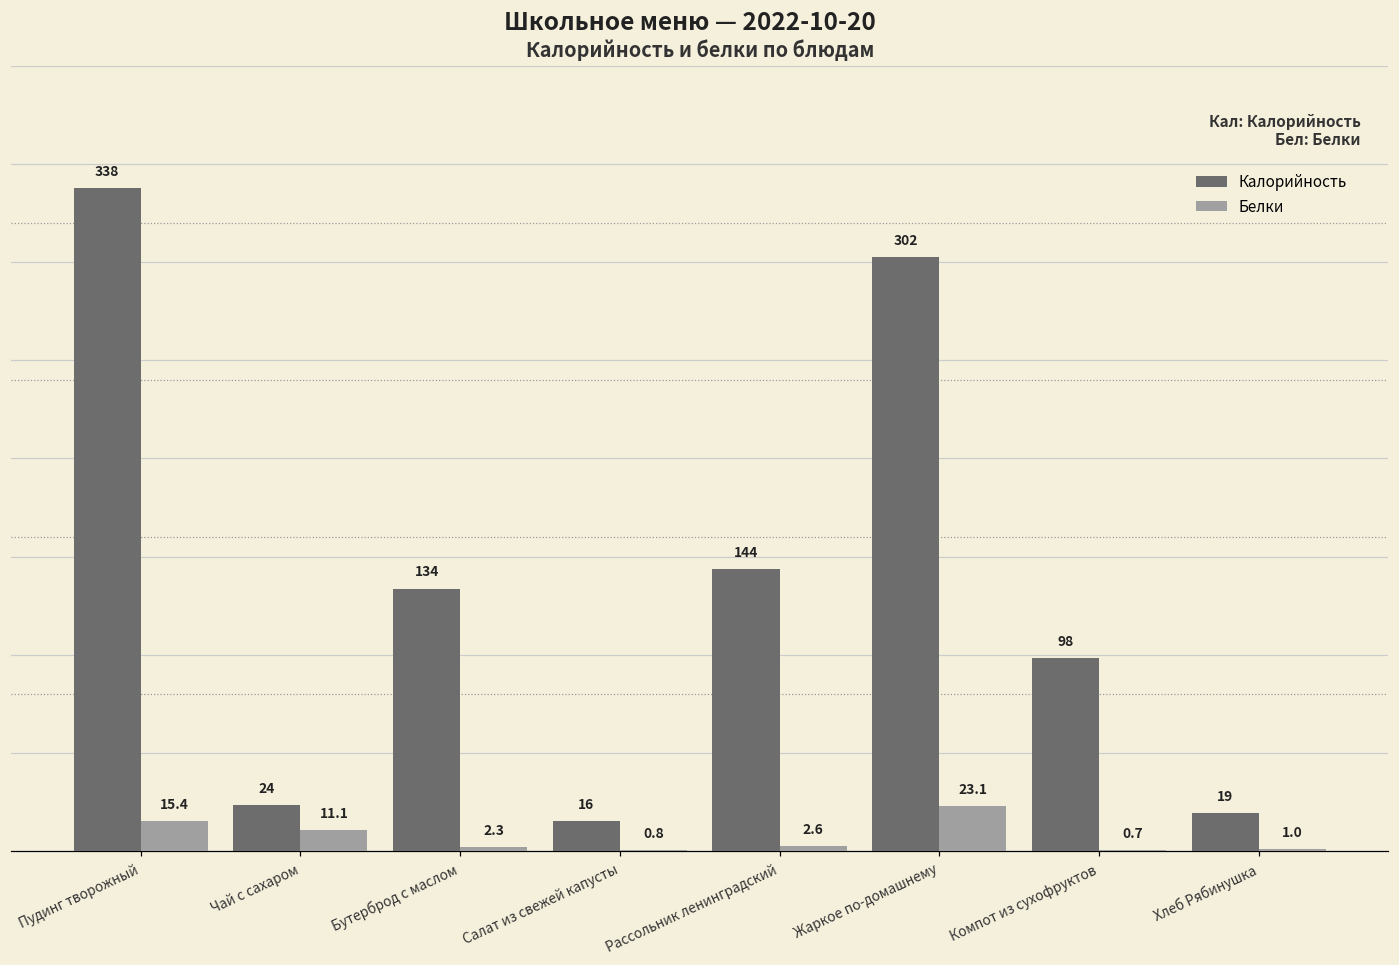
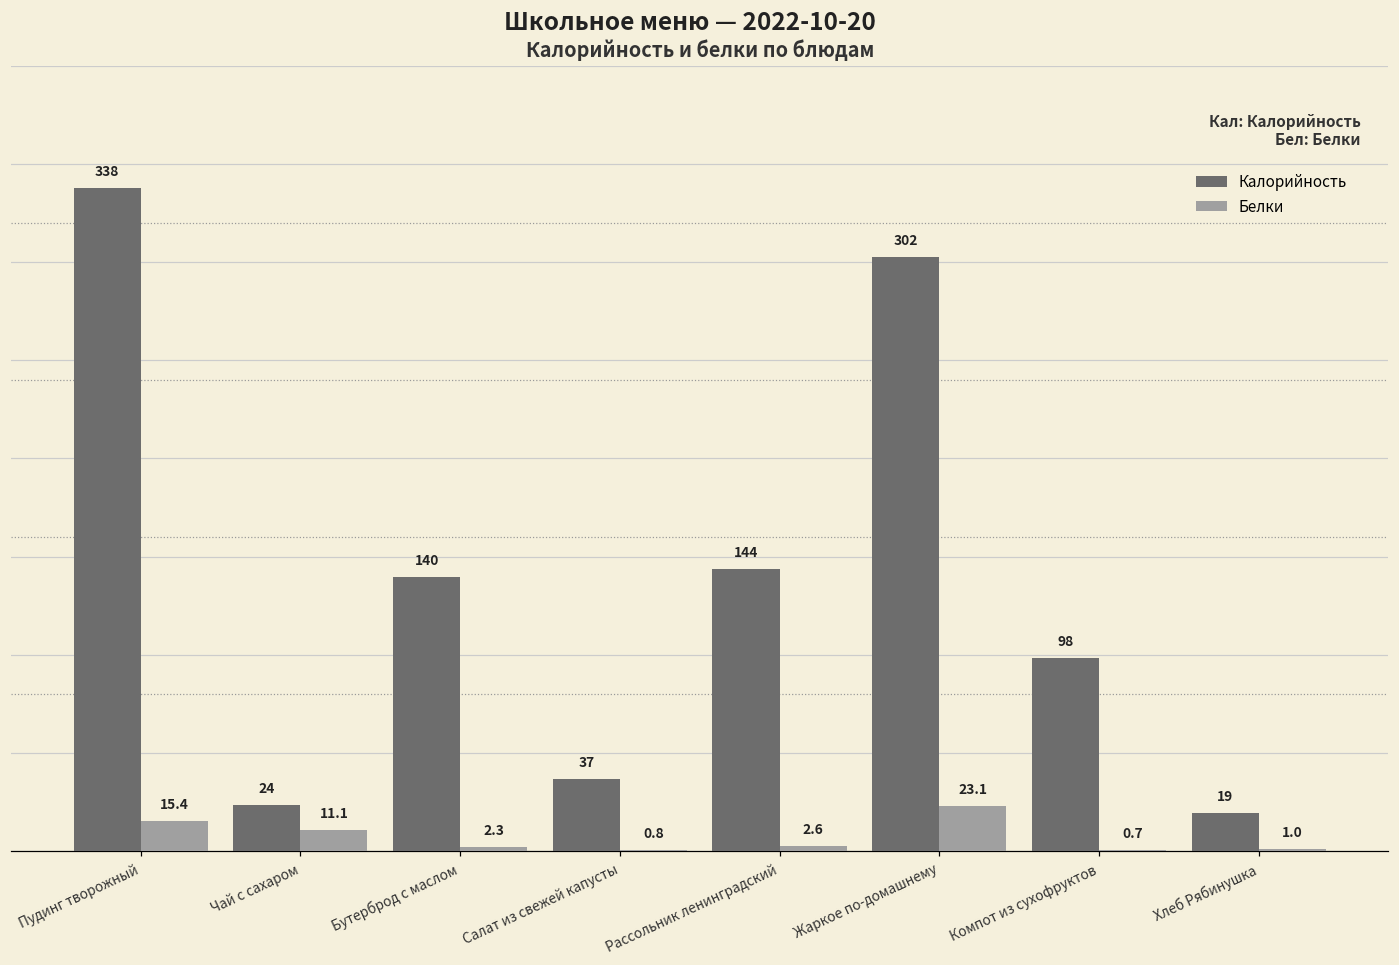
Калорийность, Бутерброд с маслом: 134 -> 140
Калорийность, Салат из свежей капусты: 16 -> 37
